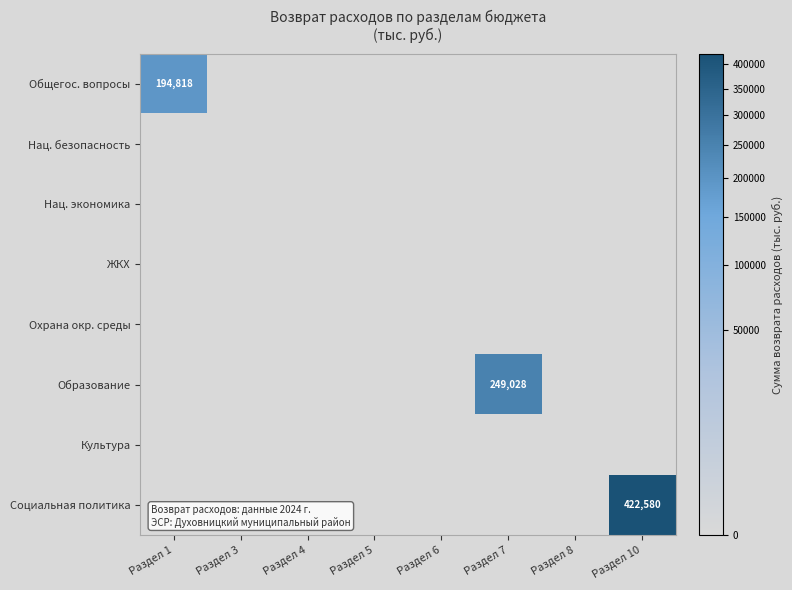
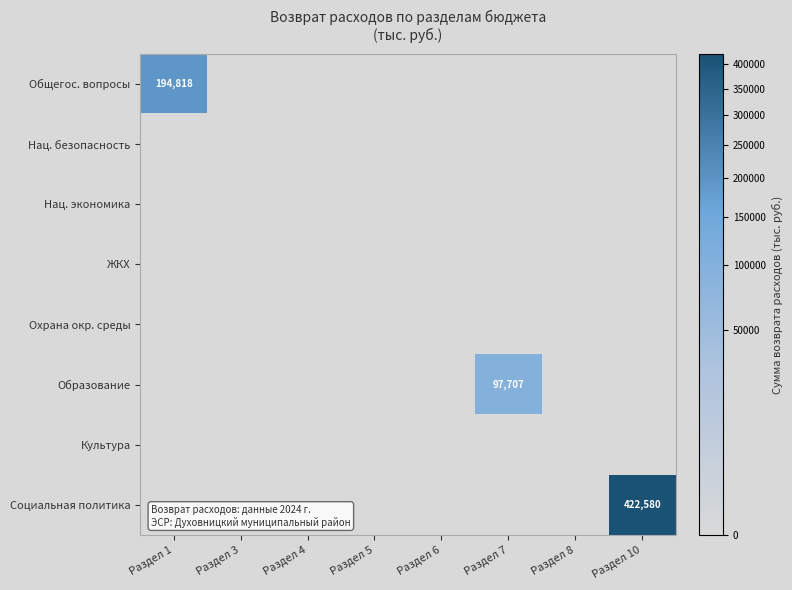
Образование, Раздел 7: 249,028 -> 97,707
